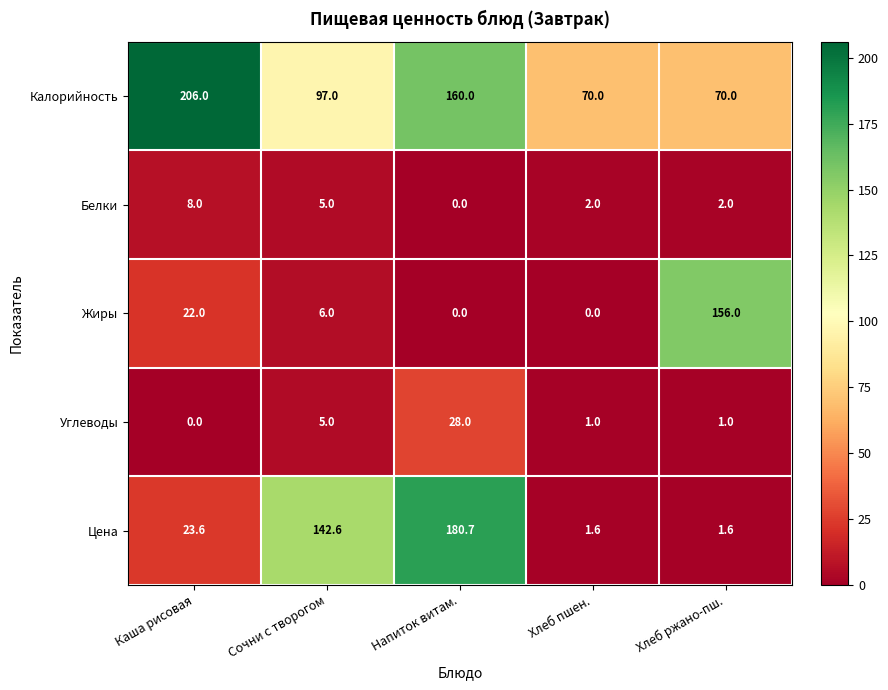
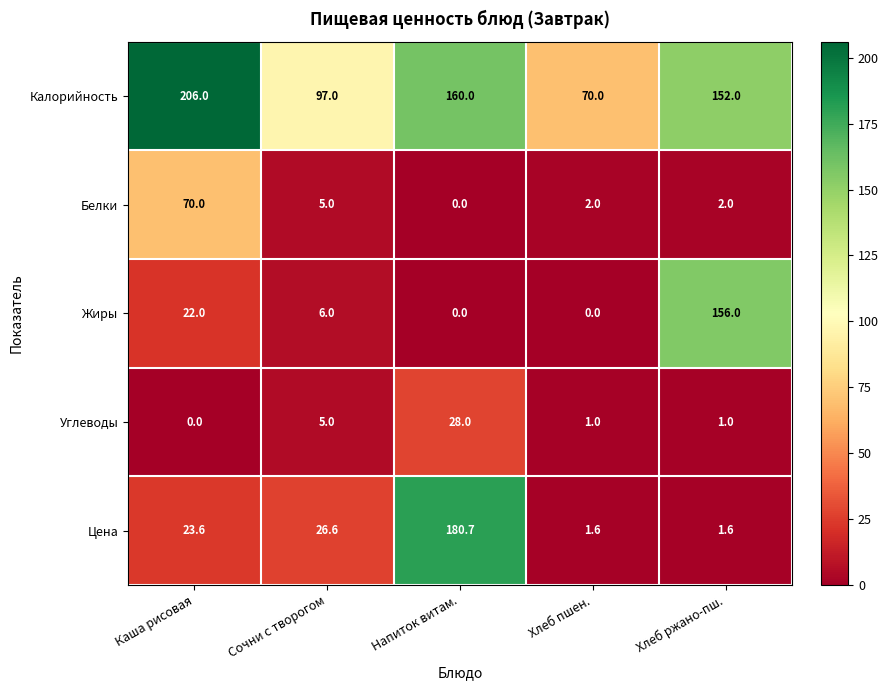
Калорийность, Хлеб ржано-пш.: 70.0 -> 152.0
Белки, Каша рисовая: 8.0 -> 70.0
Цена, Сочни с творогом: 142.6 -> 26.6
